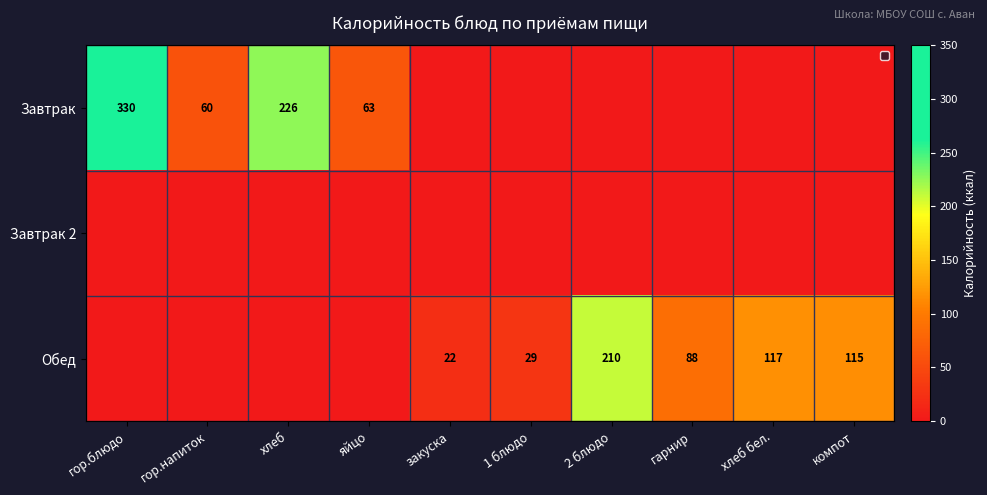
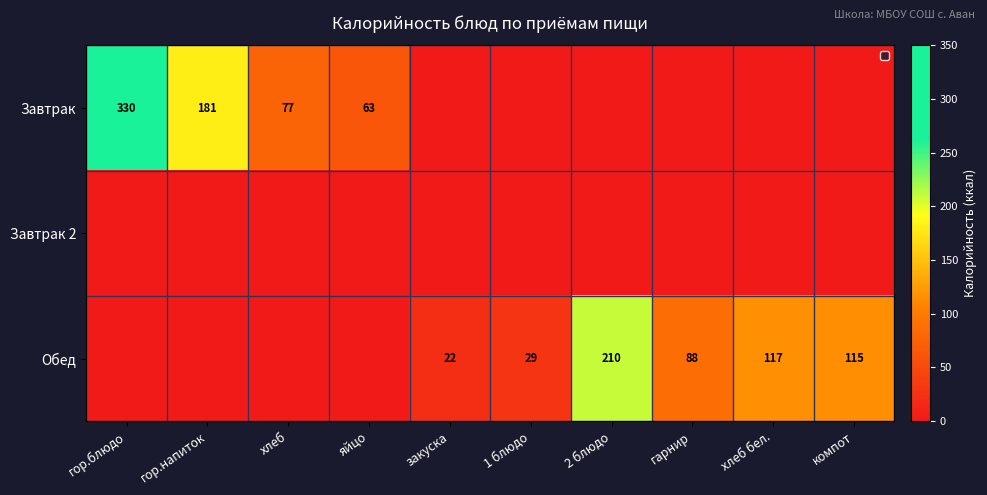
Завтрак, гор.напиток: 60 -> 181
Завтрак, хлеб: 226 -> 77
